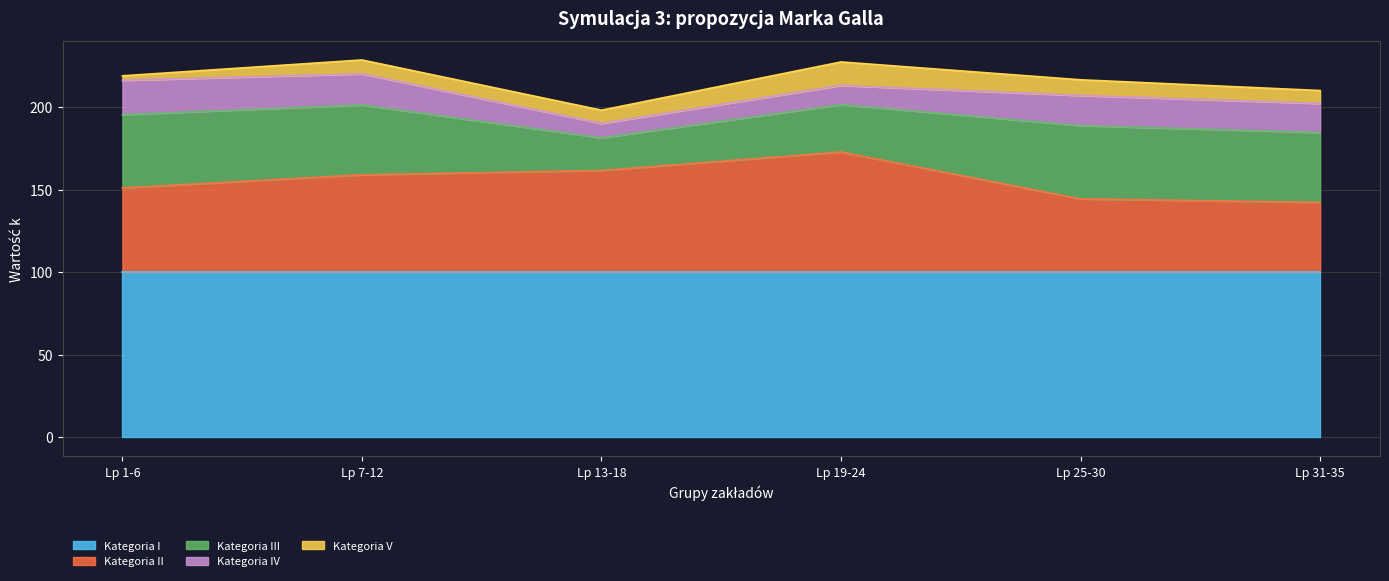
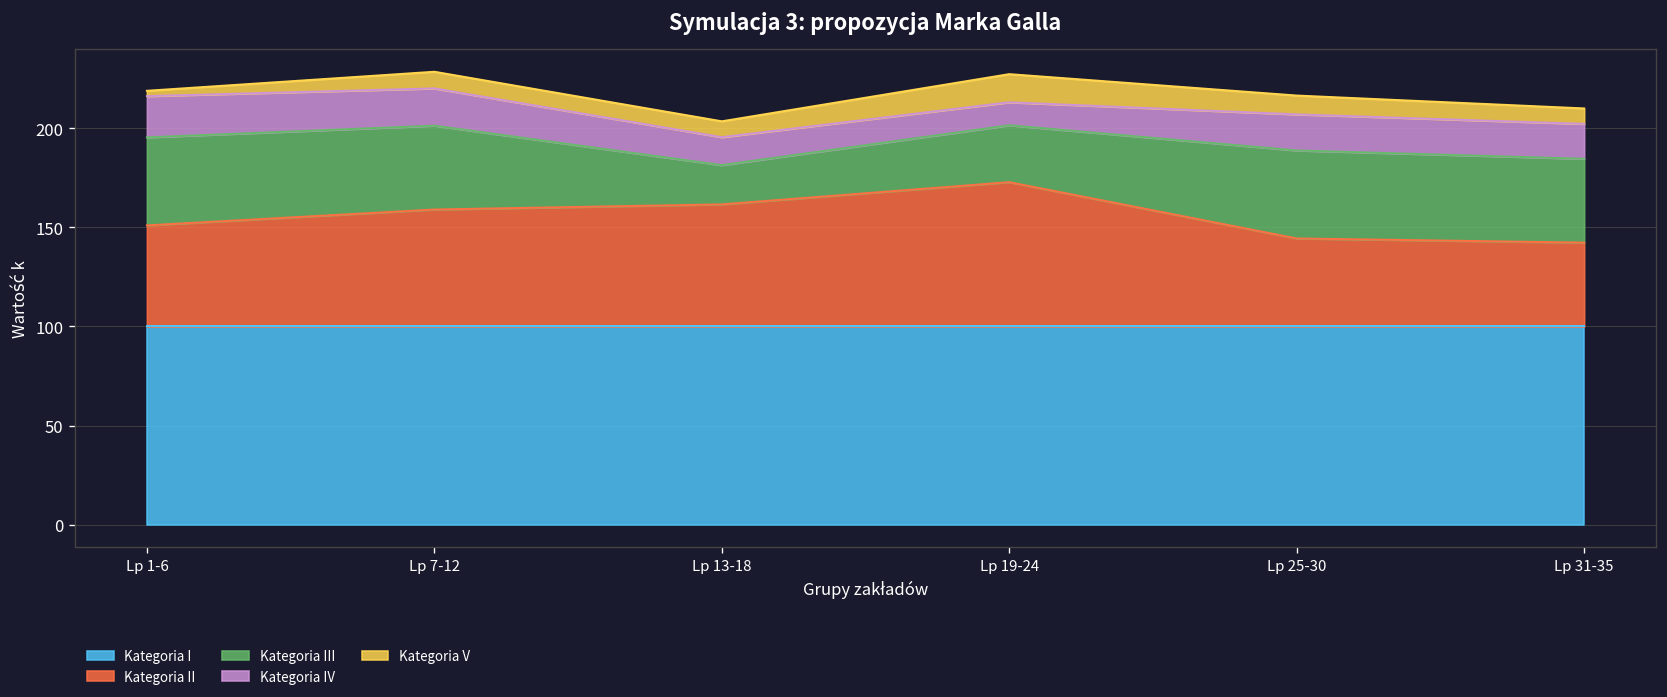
Kategoria IV, Lp 13-18: 9 -> 14
